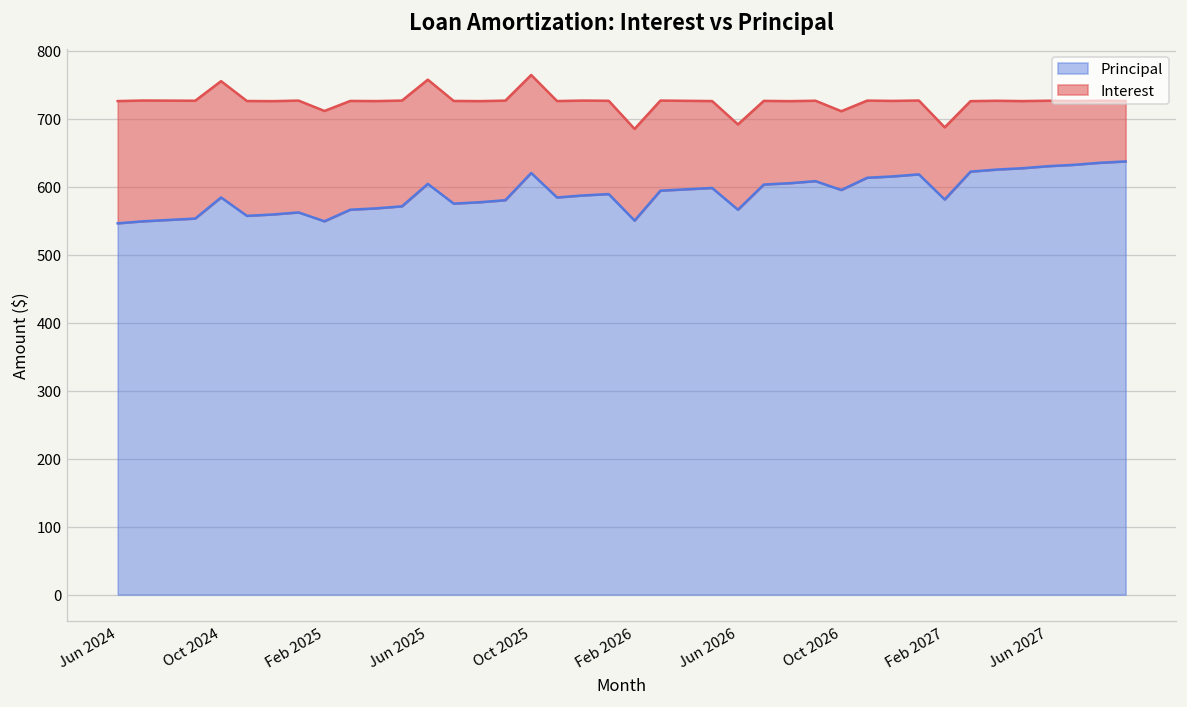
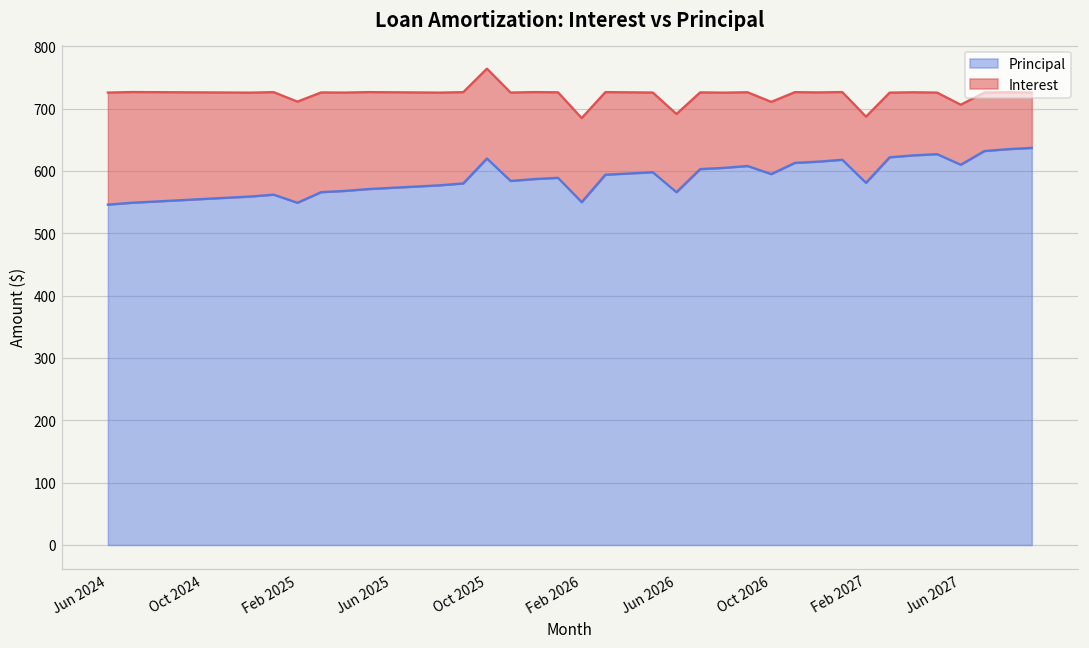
Principal, Oct 2024: 580 -> 560
Principal, Jun 2025: 600 -> 570
Principal, Jun 2027: 630 -> 610
